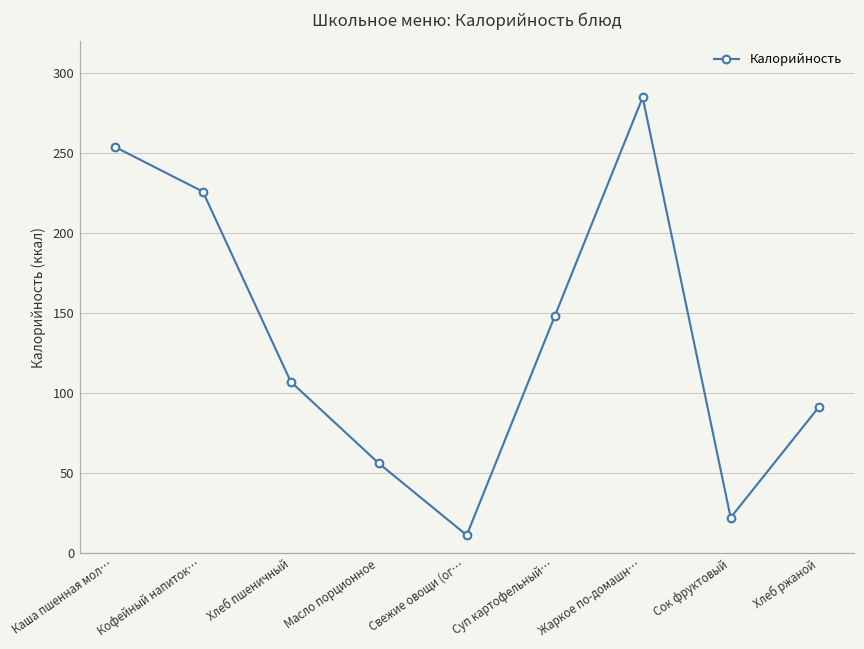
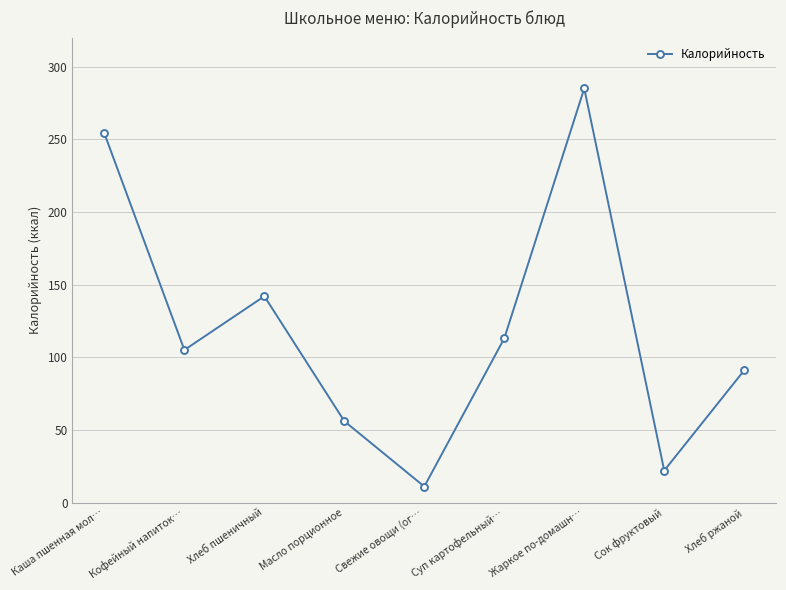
Кофейный напиток…: 226 -> 105
Хлеб пшеничный: 107 -> 142
Суп картофельный…: 148 -> 113
